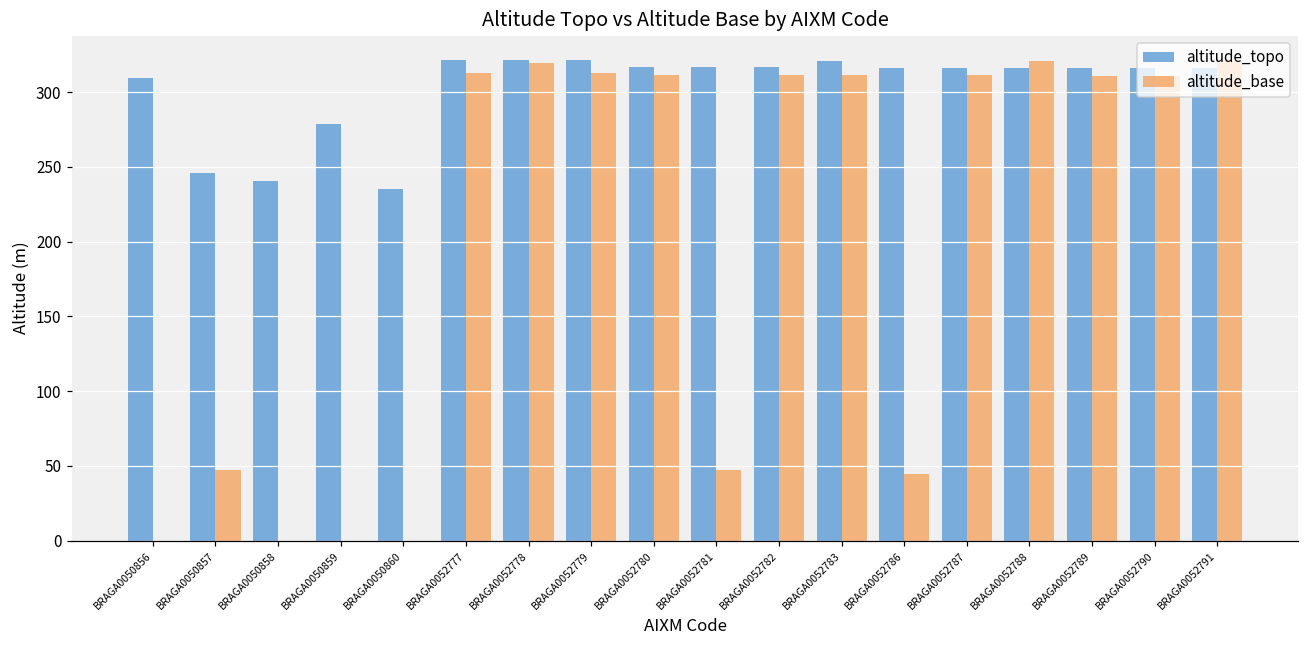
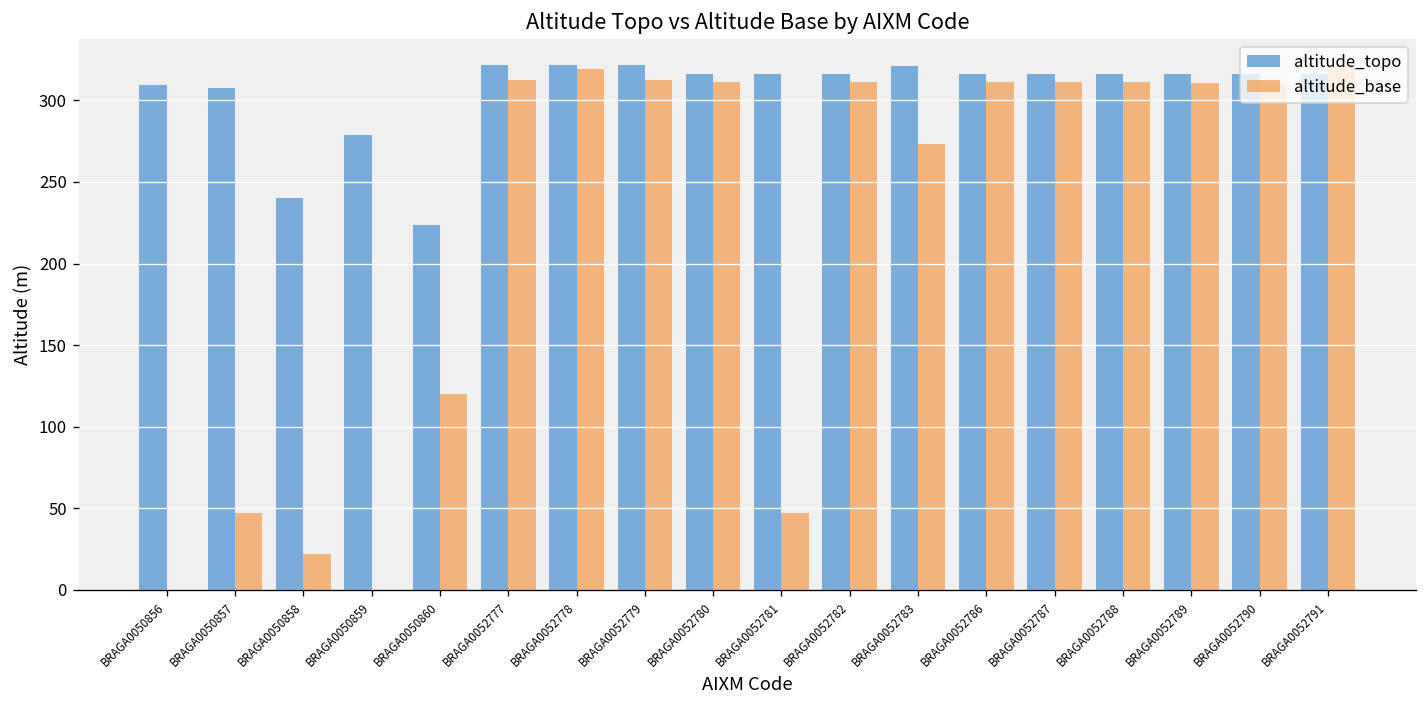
altitude_topo, BRAGA0050857: 246 -> 308
altitude_base, BRAGA0050858: 0 -> 22
altitude_topo, BRAGA0050860: 235 -> 224
altitude_base, BRAGA0050860: 0 -> 120
altitude_base, BRAGA0052783: 311 -> 273
altitude_base, BRAGA0052786: 45 -> 311
altitude_base, BRAGA0052788: 321 -> 311
